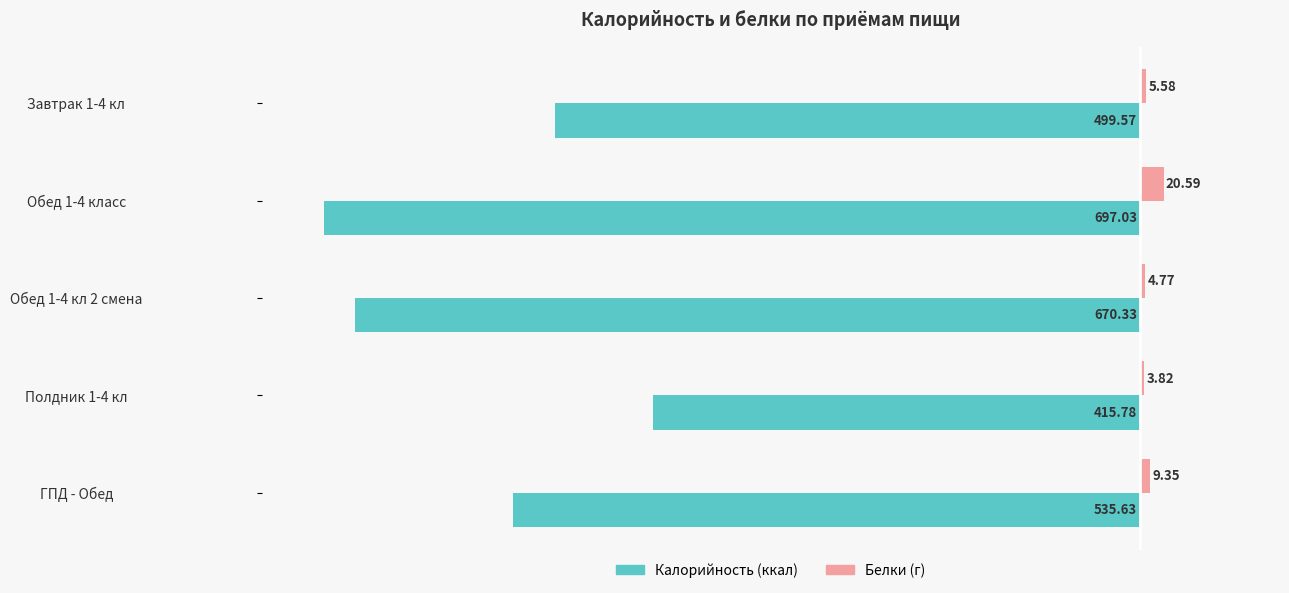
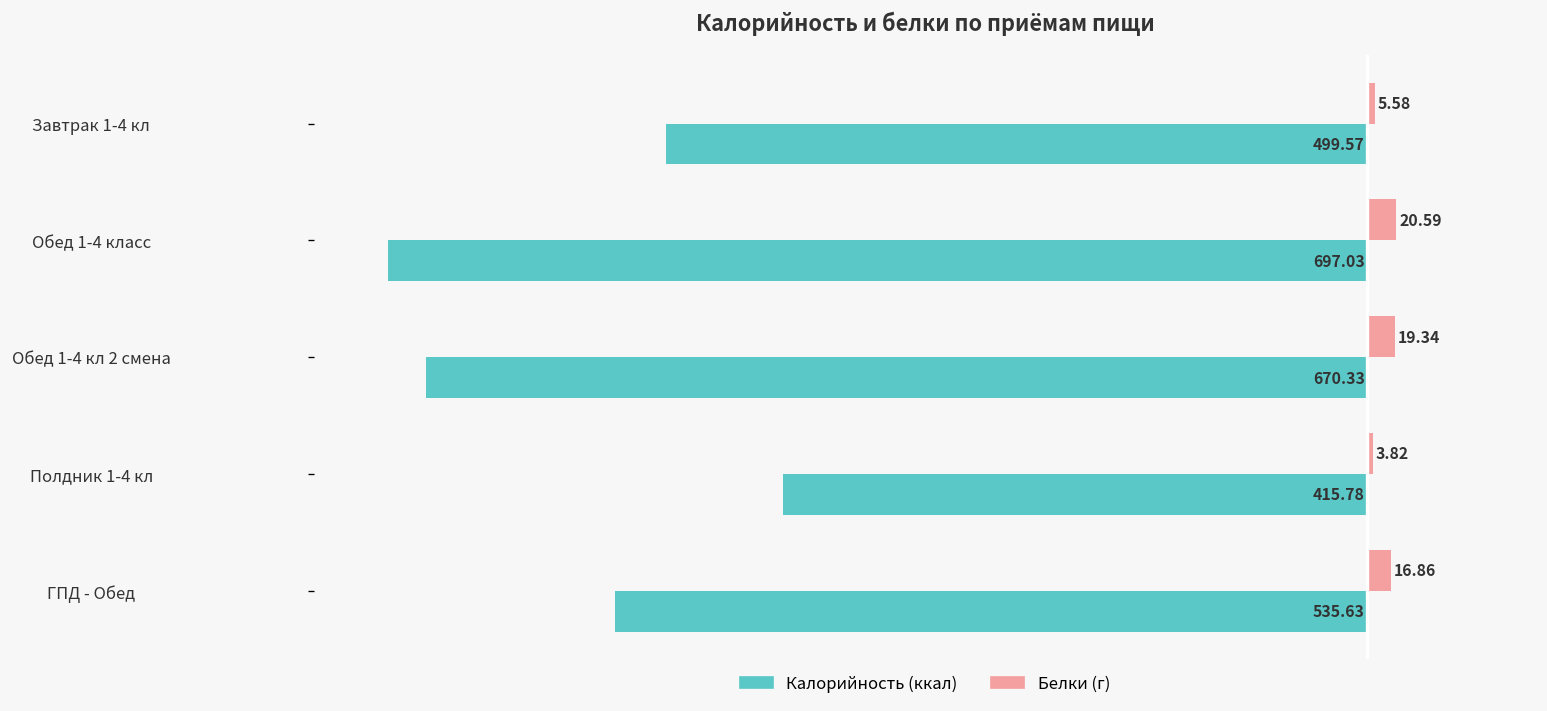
Белки (г), Обед 1-4 кл 2 смена: 4.77 -> 19.34
Белки (г), ГПД - Обед: 9.35 -> 16.86
